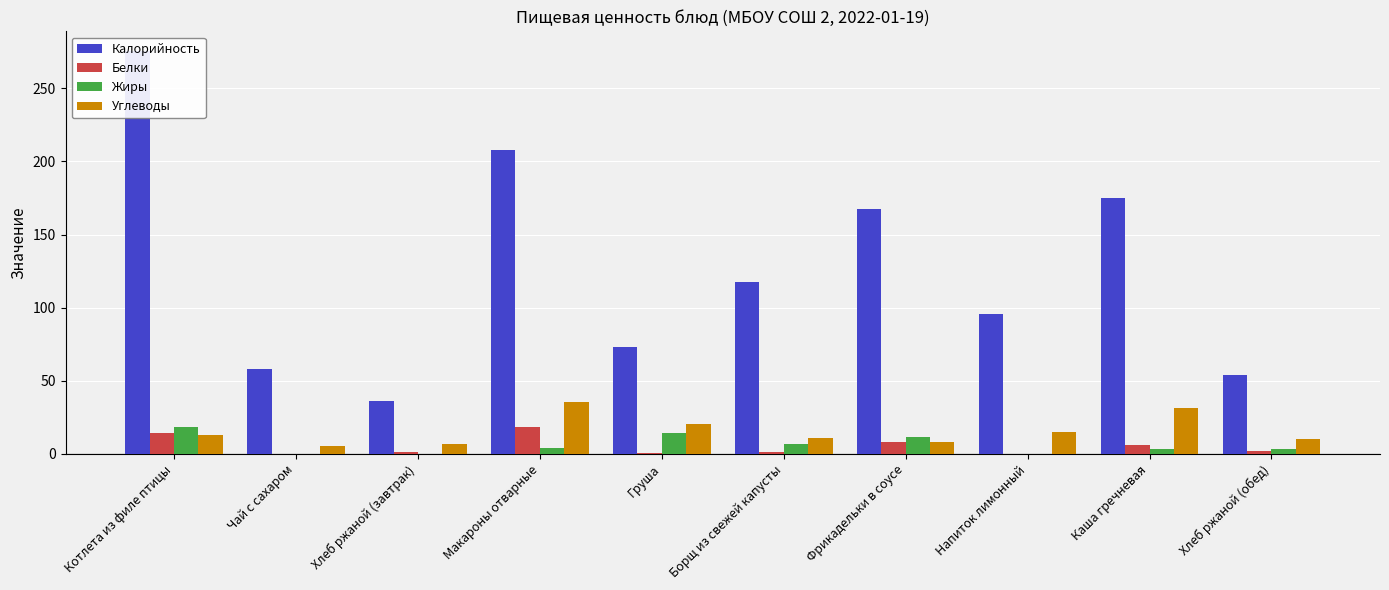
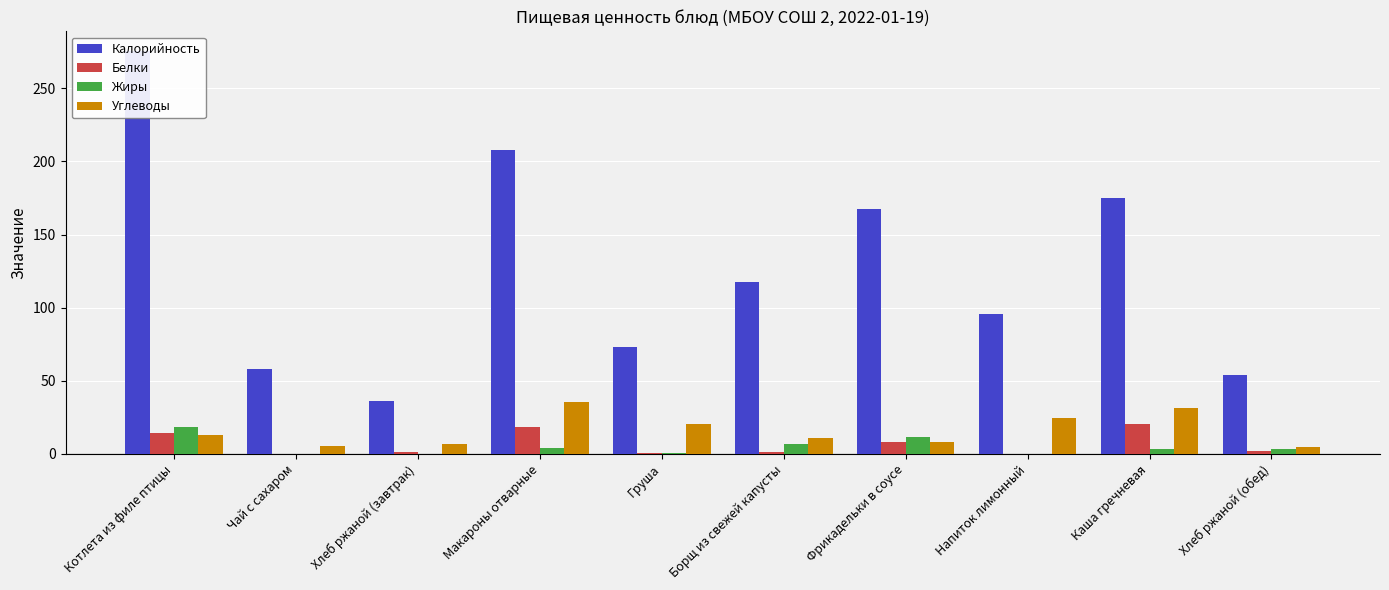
Жиры, Груша: 14 -> 1
Углеводы, Напиток лимонный: 15 -> 25
Белки, Каша гречневая: 6 -> 20
Углеводы, Хлеб ржаной (обед): 10 -> 5
